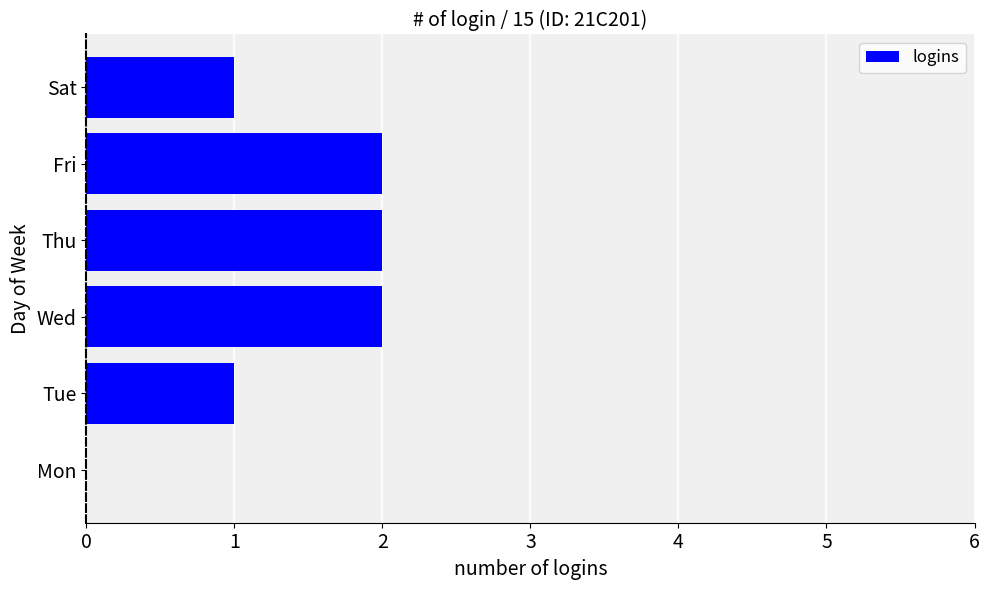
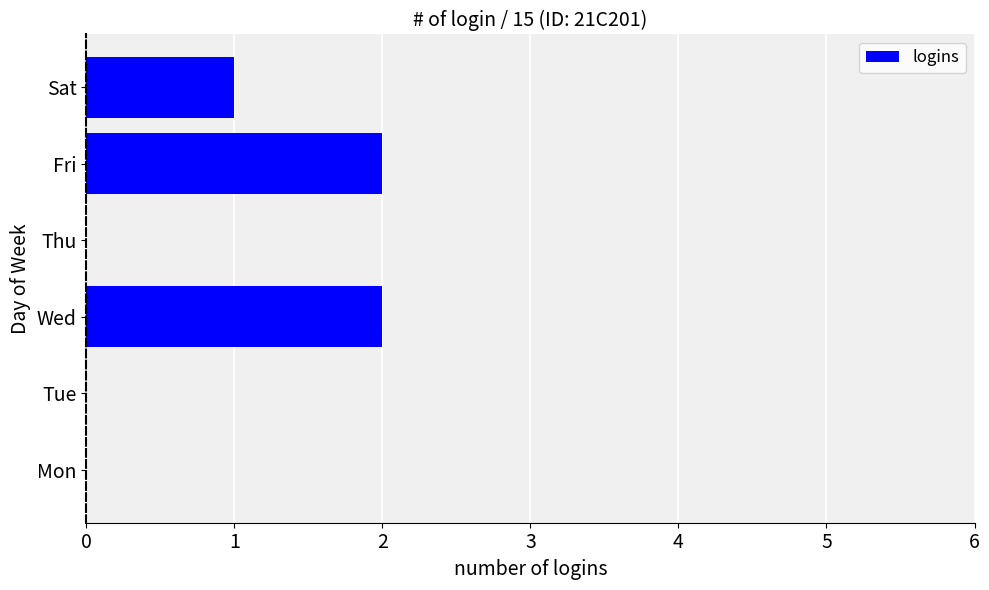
Thu: 2 -> 0
Tue: 1 -> 0
